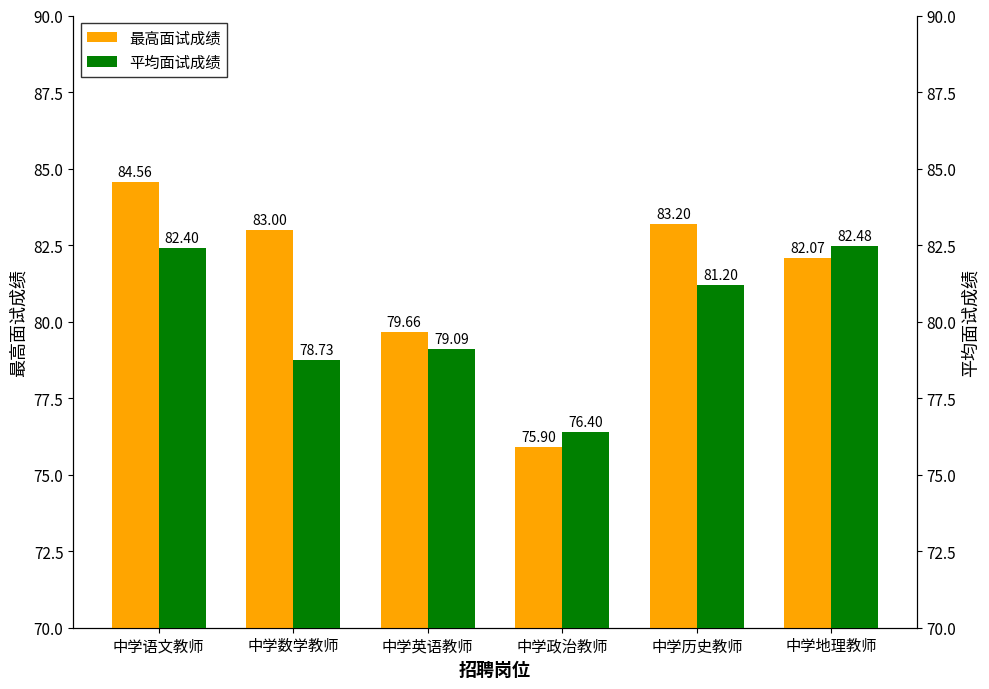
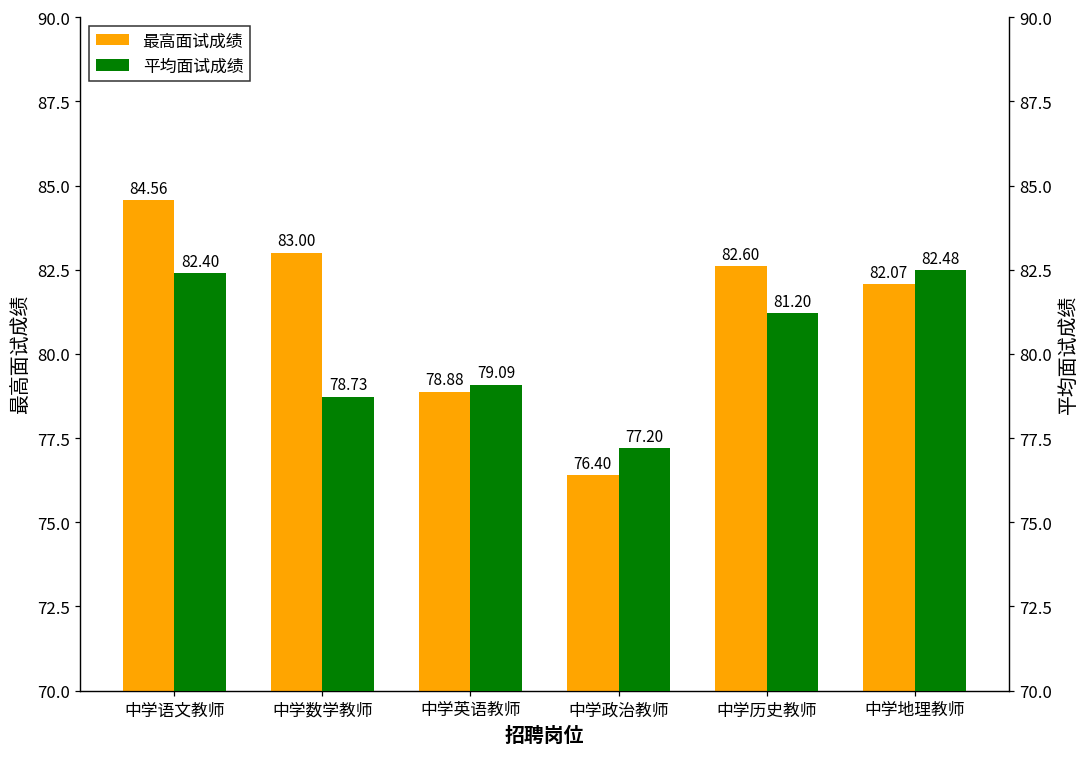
最高面试成绩, 中学英语教师: 79.66 -> 78.88
最高面试成绩, 中学政治教师: 75.90 -> 76.40
最高面试成绩, 中学历史教师: 83.20 -> 82.60
平均面试成绩, 中学政治教师: 76.40 -> 77.20
